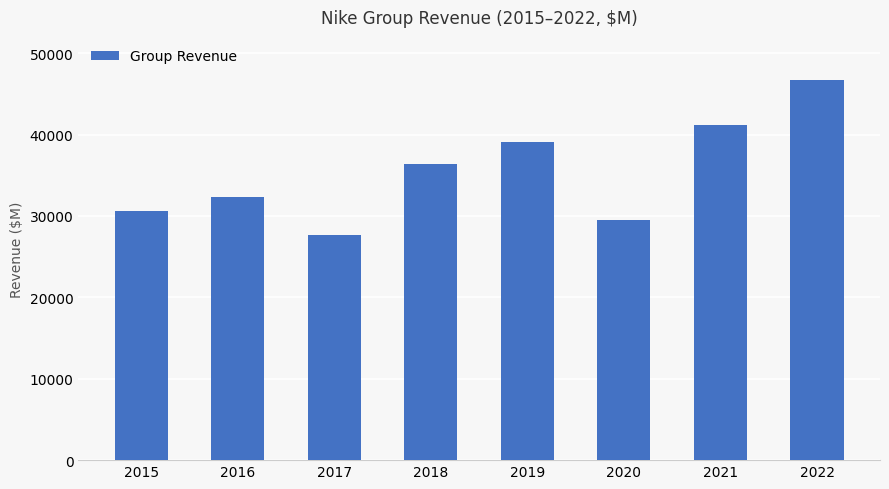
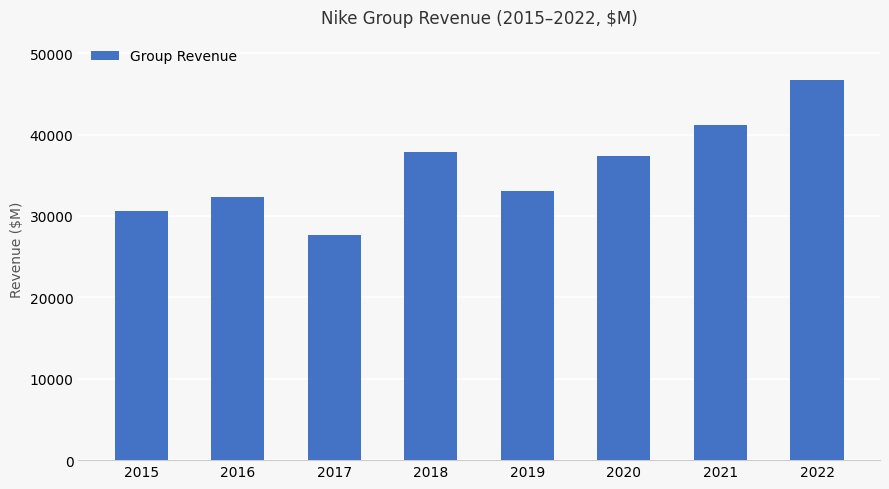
2018: 36000 -> 38000
2019: 39000 -> 33000
2020: 29000 -> 37000
